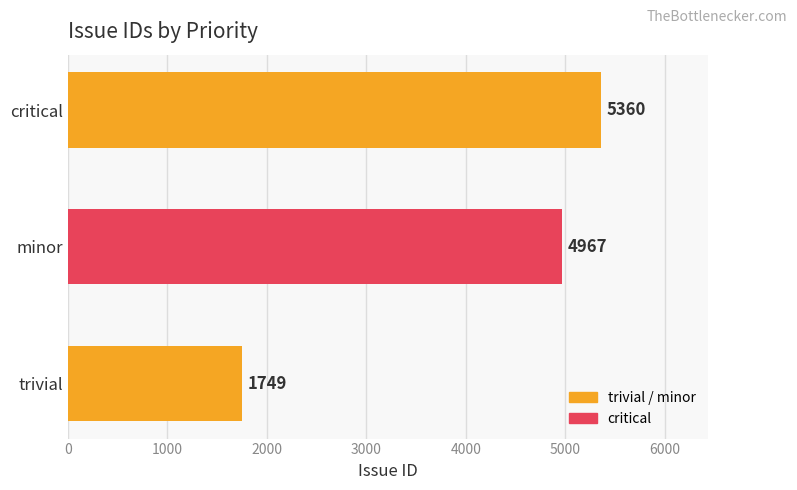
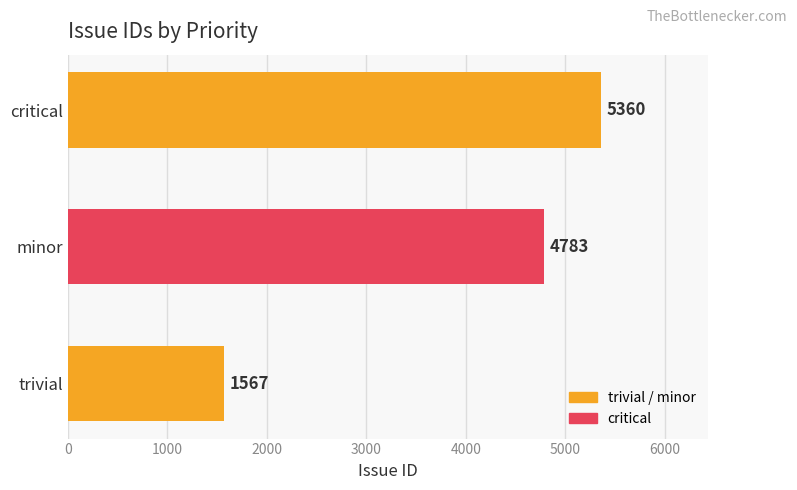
minor: 4967 -> 4783
trivial: 1749 -> 1567
